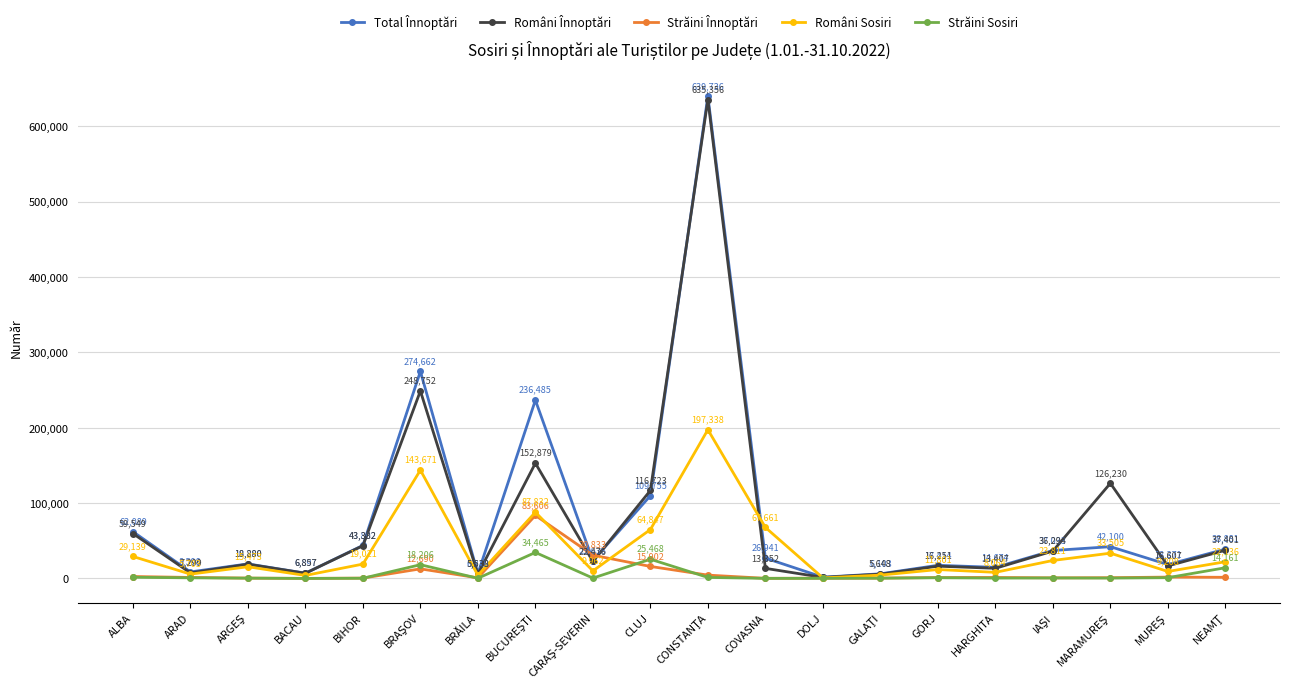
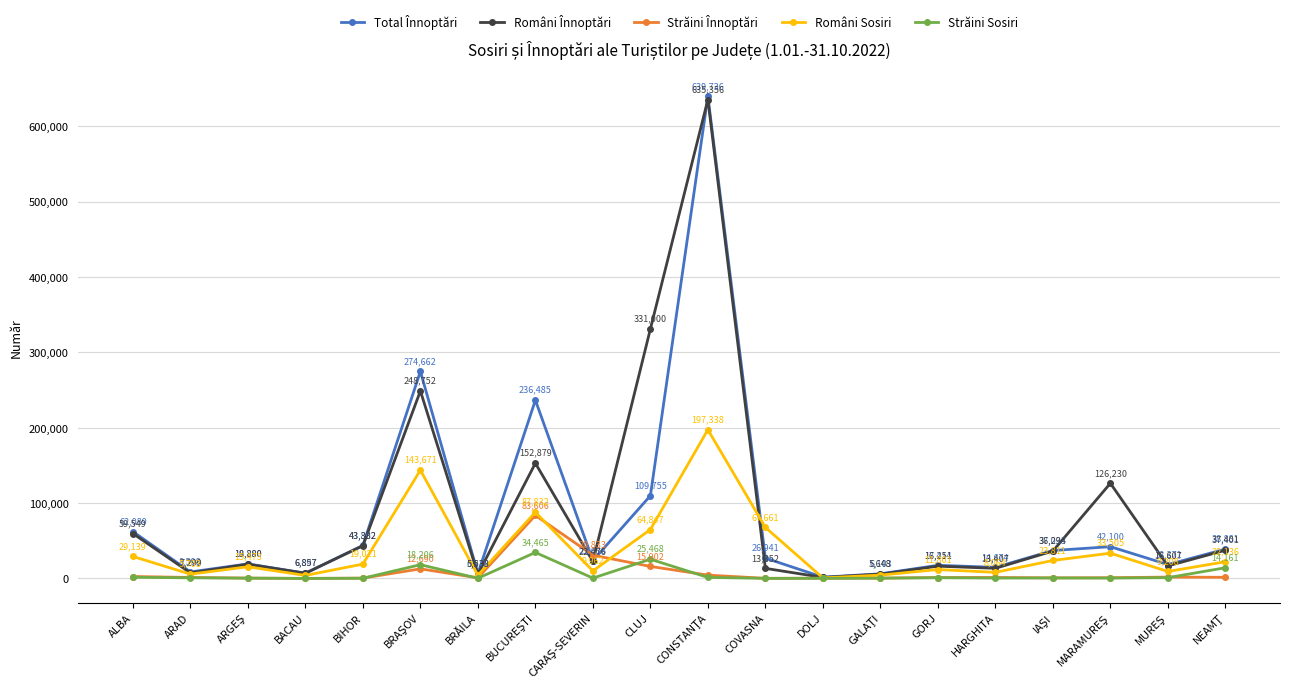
Români Înnoptări, CLUJ: 116,723 -> 331,000
